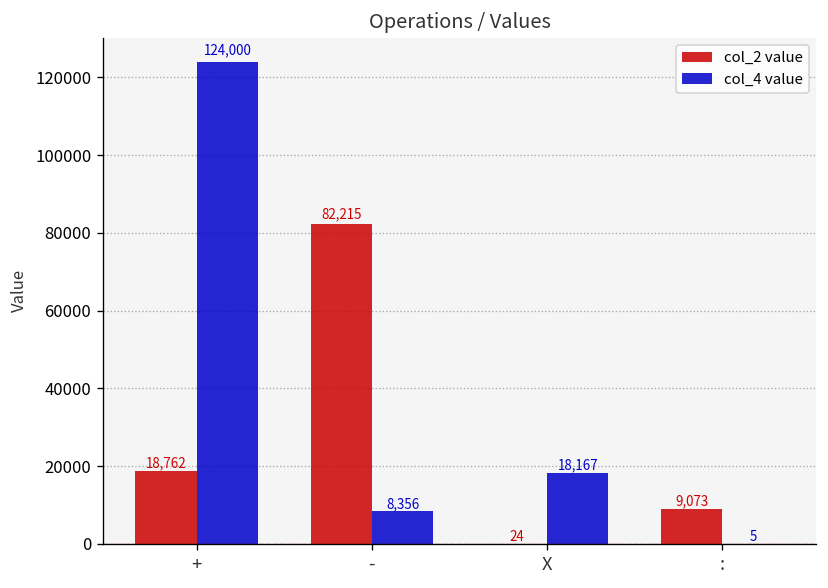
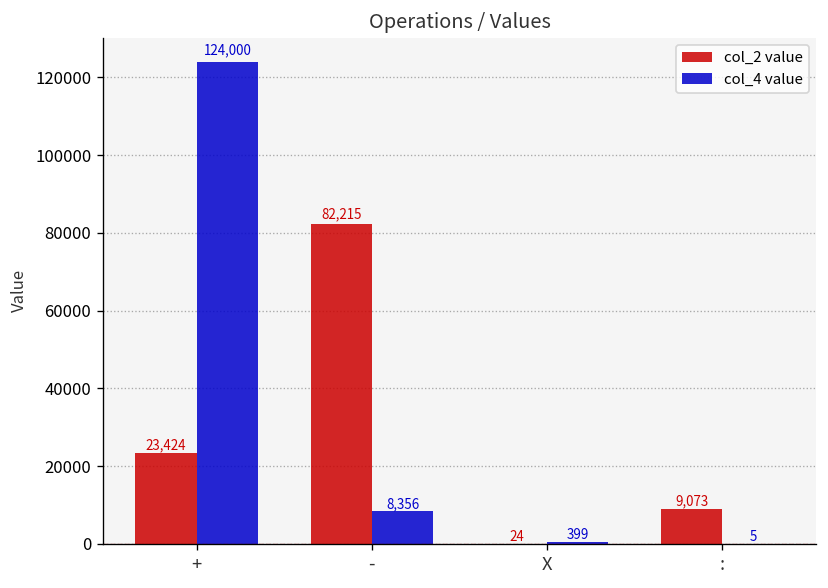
col_2 value, +: 18,762 -> 23,424
col_4 value, X: 18,167 -> 399
